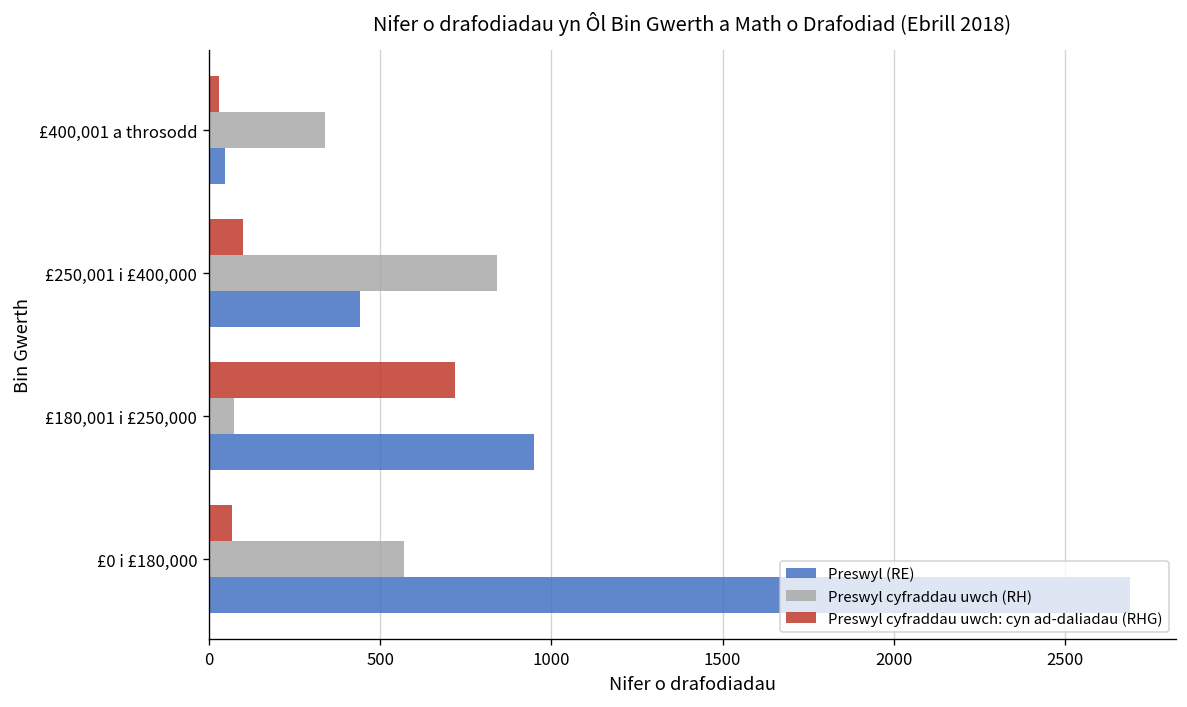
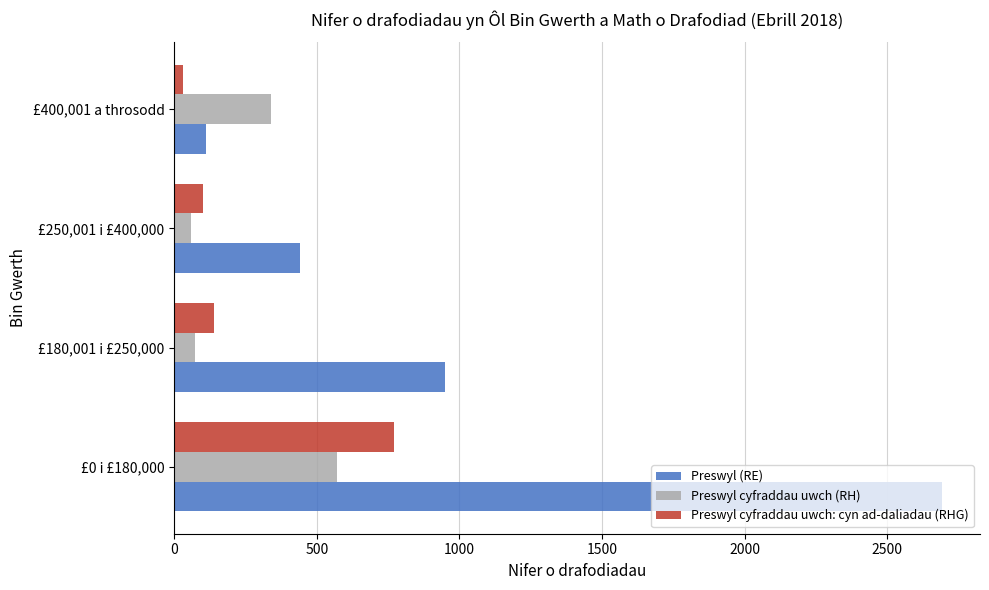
Preswyl (RE), £400,001 a throsodd: 50 -> 110
Preswyl cyfraddau uwch (RH), £250,001 i £400,000: 840 -> 60
Preswyl cyfraddau uwch: cyn ad-daliadau (RHG), £180,001 i £250,000: 720 -> 140
Preswyl cyfraddau uwch: cyn ad-daliadau (RHG), £0 i £180,000: 70 -> 770
